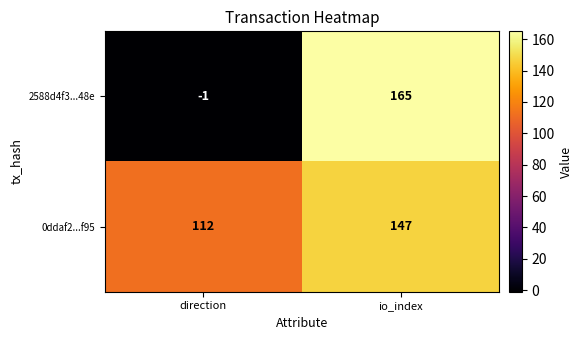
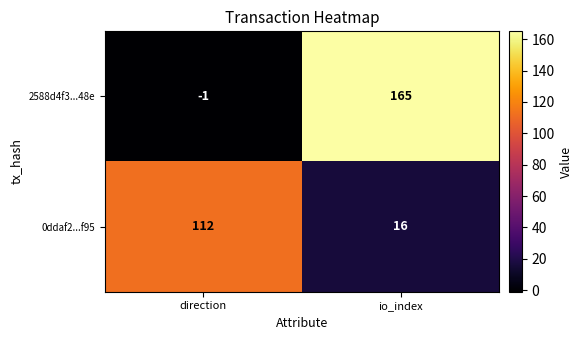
0ddaf2...f95, io_index: 147 -> 16
